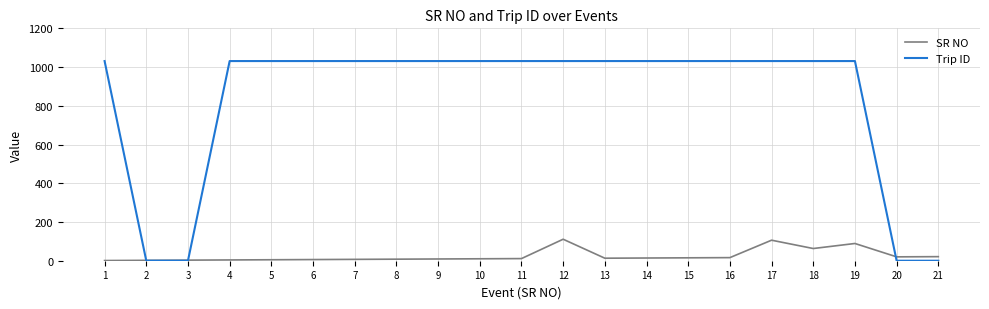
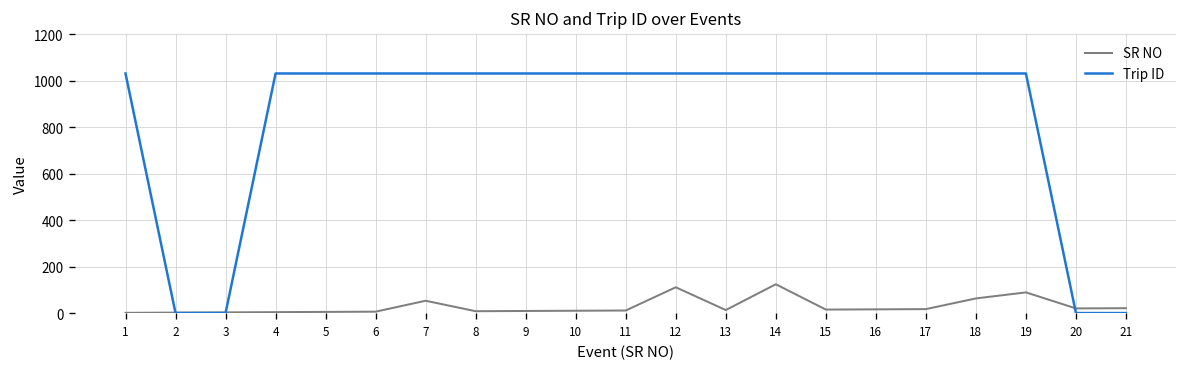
SR NO, 7: 10 -> 50
SR NO, 14: 10 -> 120
SR NO, 17: 110 -> 20
